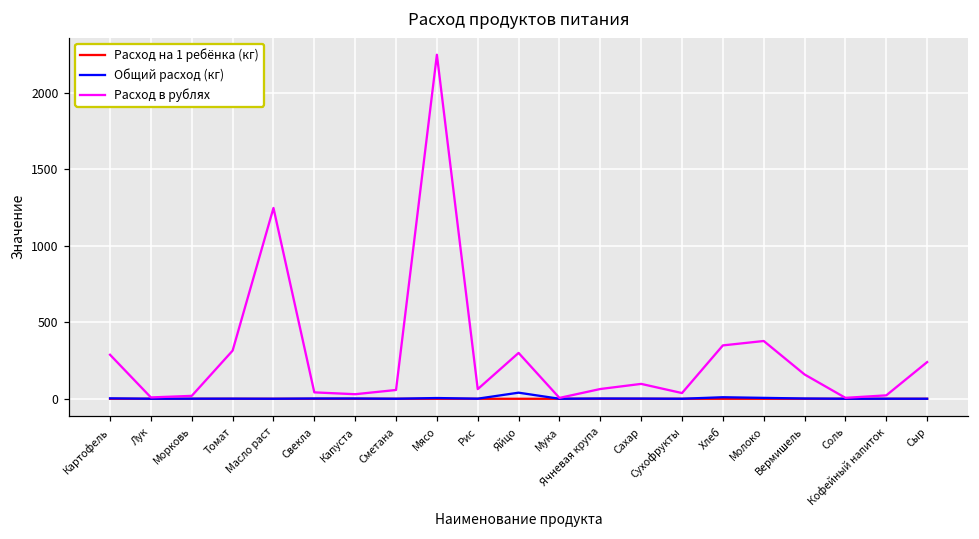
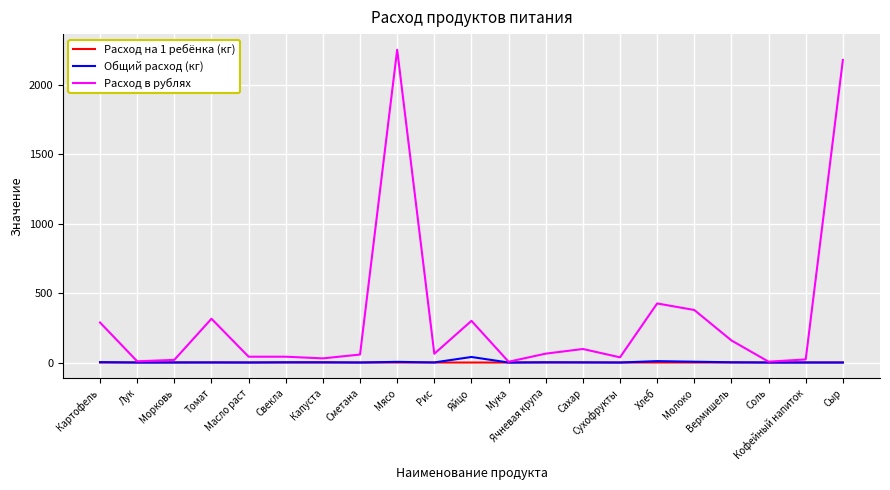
Расход в рублях, Масло раст: 1250 -> 40
Расход в рублях, Хлеб: 350 -> 430
Расход в рублях, Сыр: 240 -> 2180
